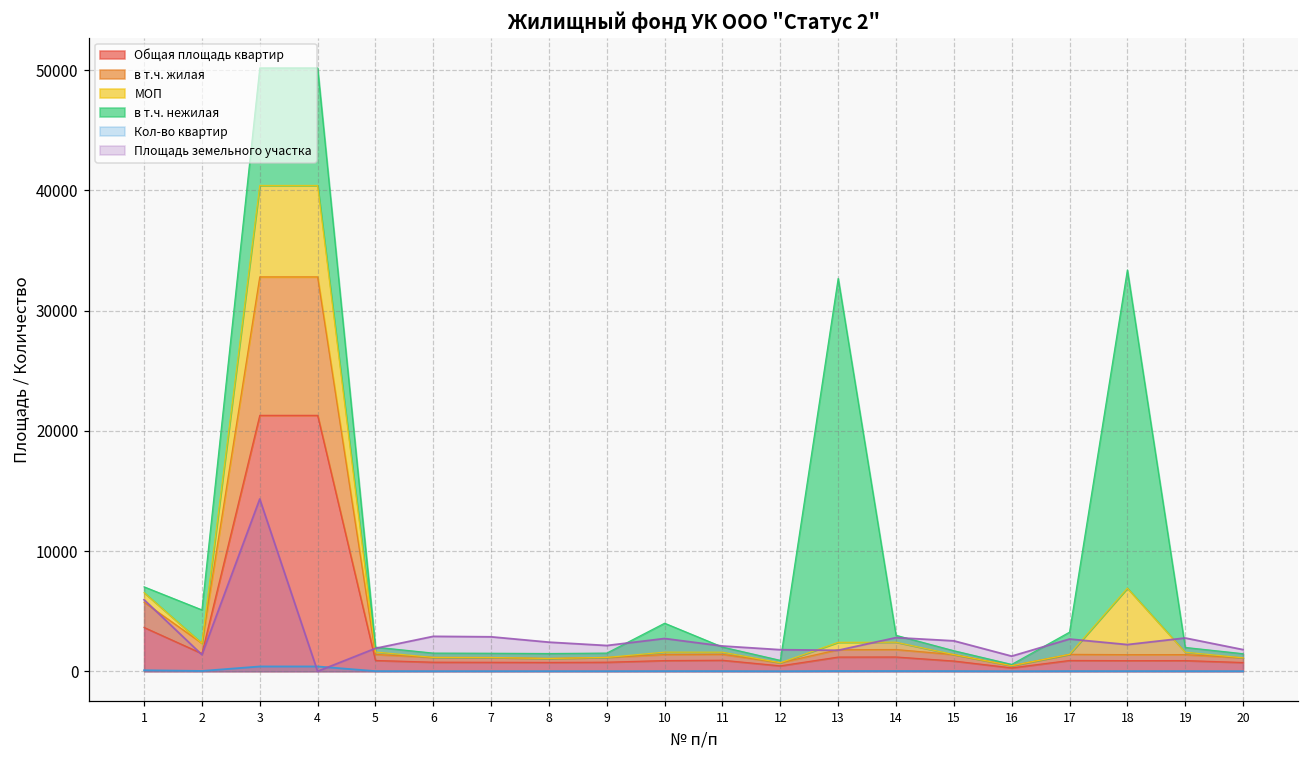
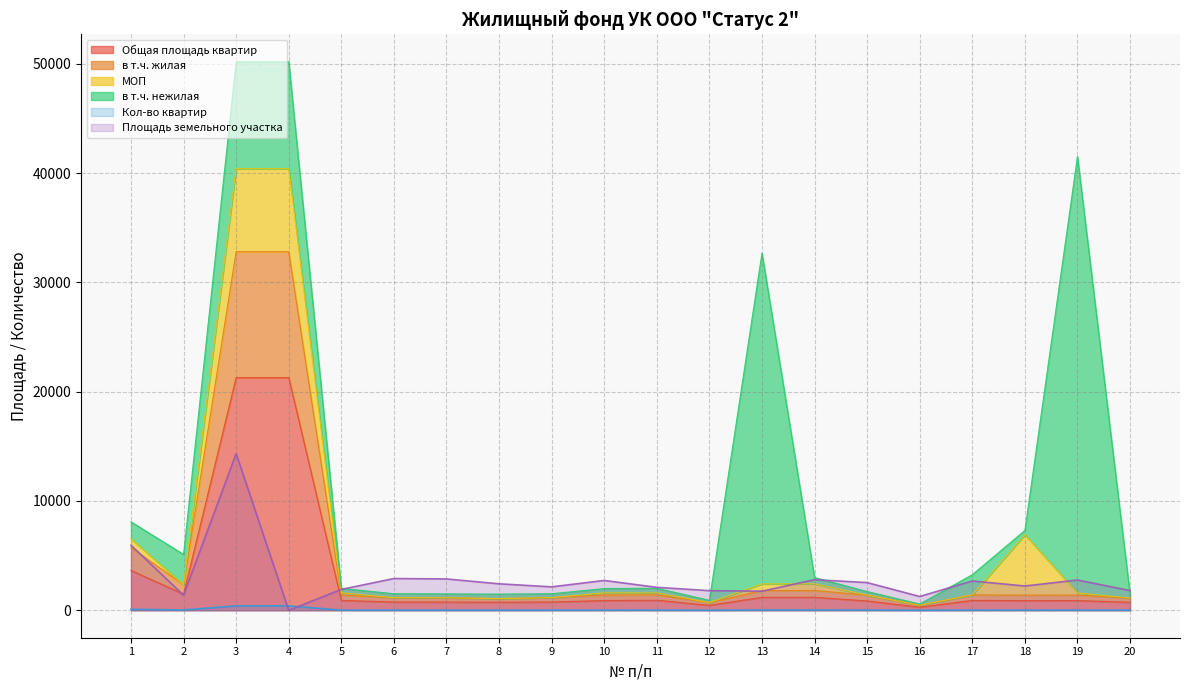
в т.ч. нежилая, 1: 500 -> 1500
в т.ч. нежилая, 10: 2400 -> 400
в т.ч. нежилая, 18: 26500 -> 400
в т.ч. нежилая, 19: 400 -> 39900
